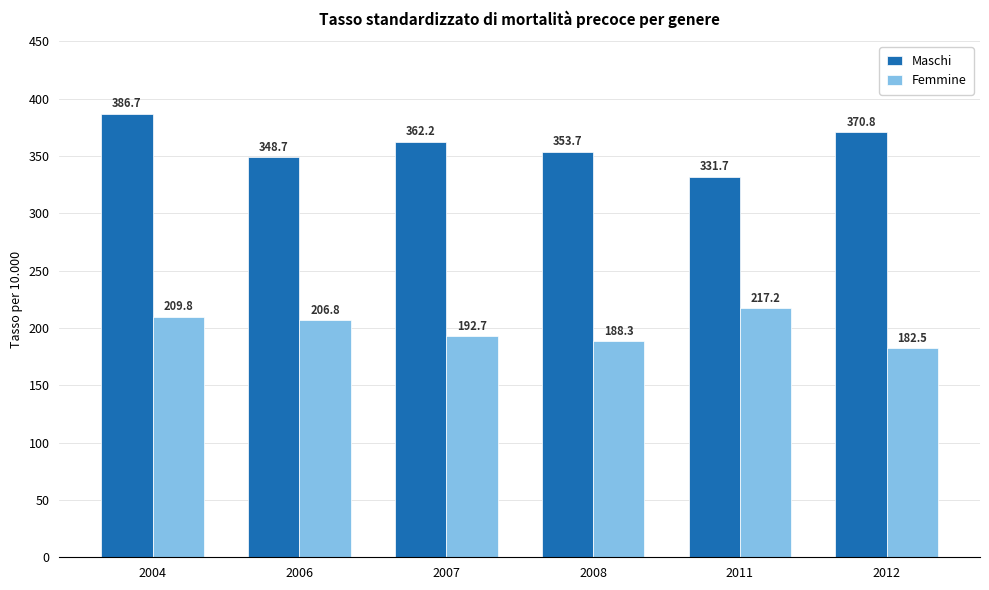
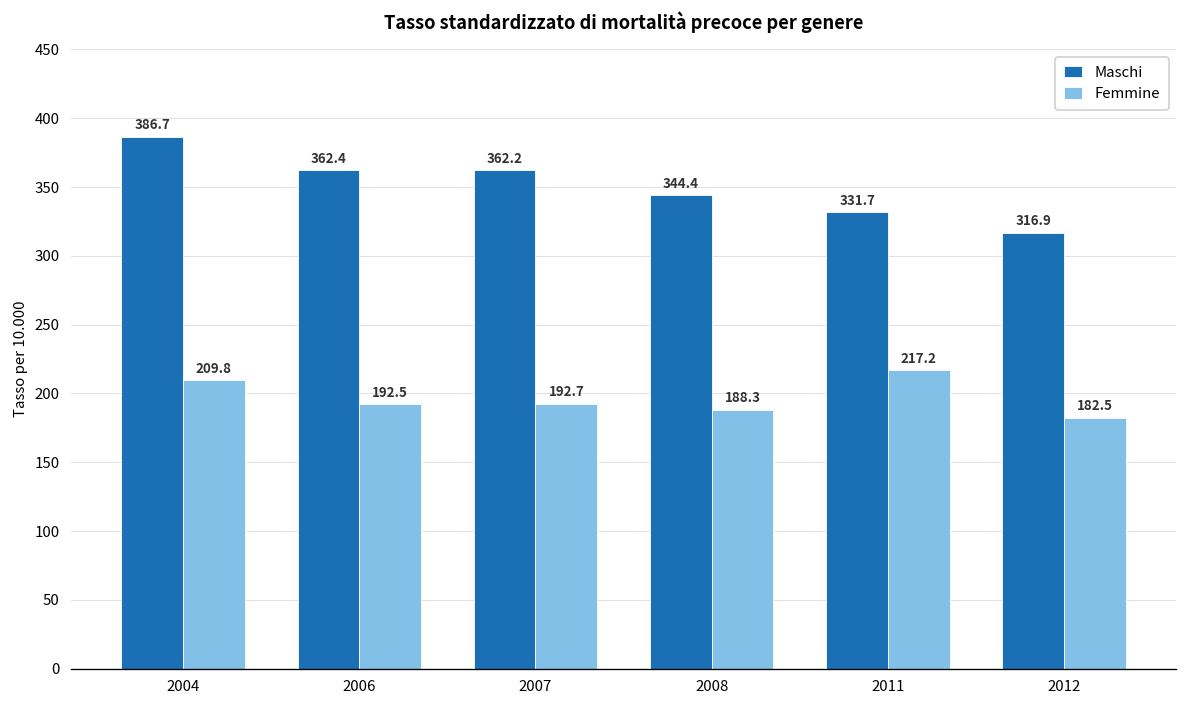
Maschi, 2006: 348.7 -> 362.4
Femmine, 2006: 206.8 -> 192.5
Maschi, 2008: 353.7 -> 344.4
Maschi, 2012: 370.8 -> 316.9
